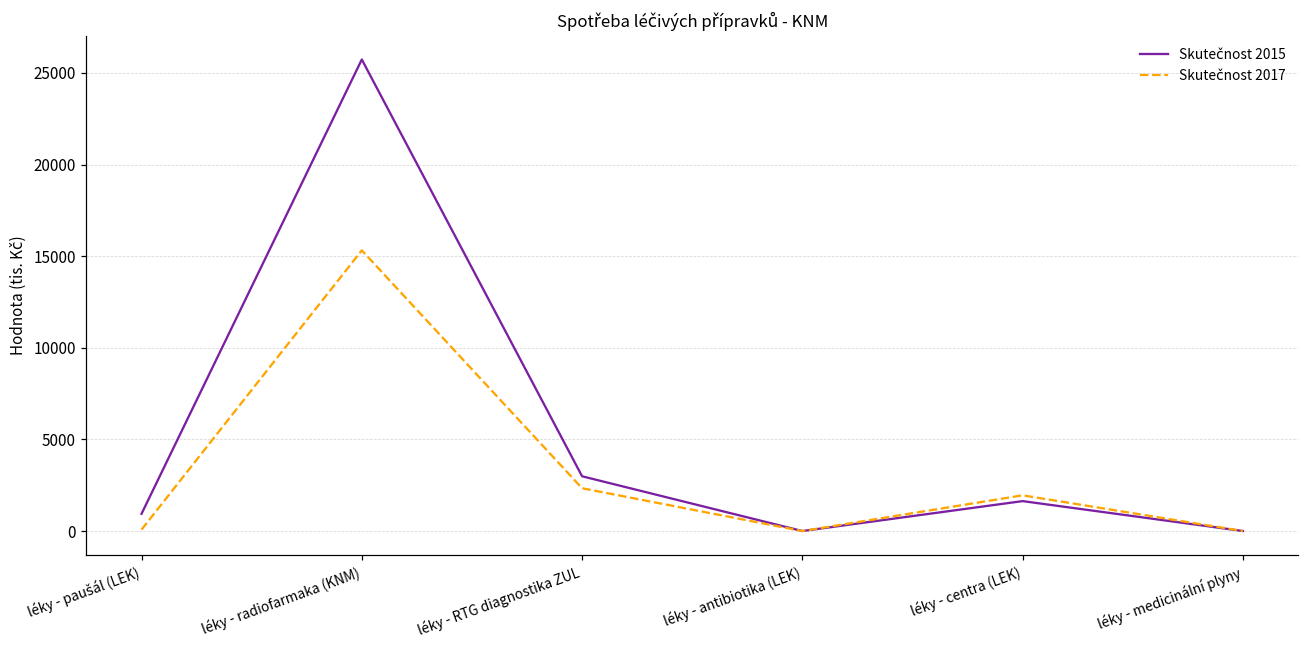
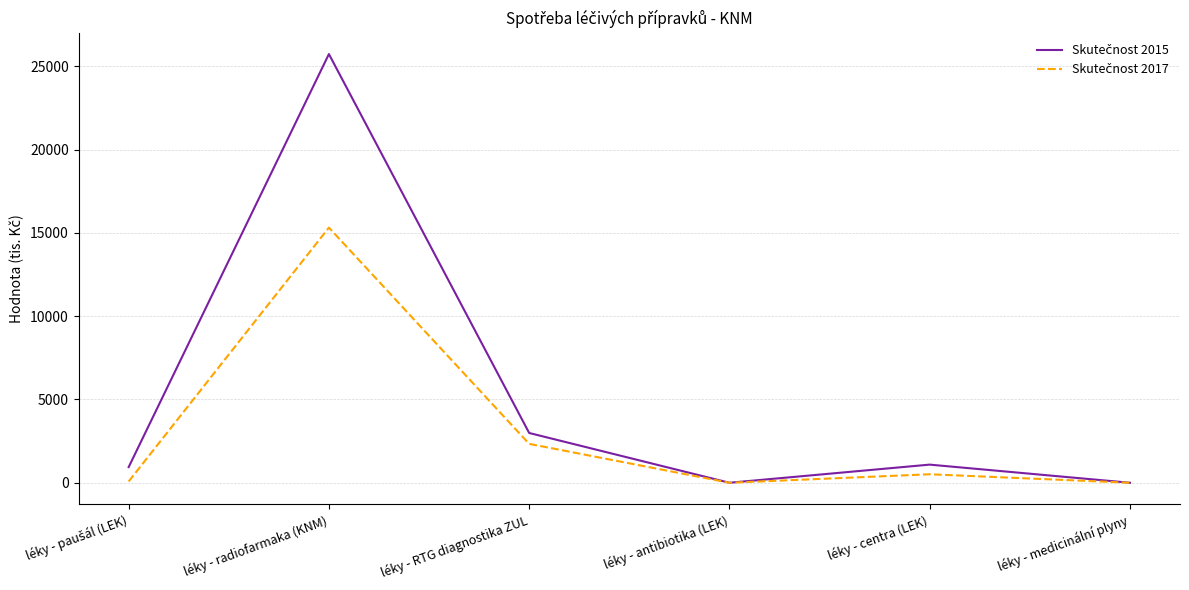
Skutečnost 2015, léky - centra (LEK): 1600 -> 1100
Skutečnost 2017, léky - centra (LEK): 1900 -> 500
